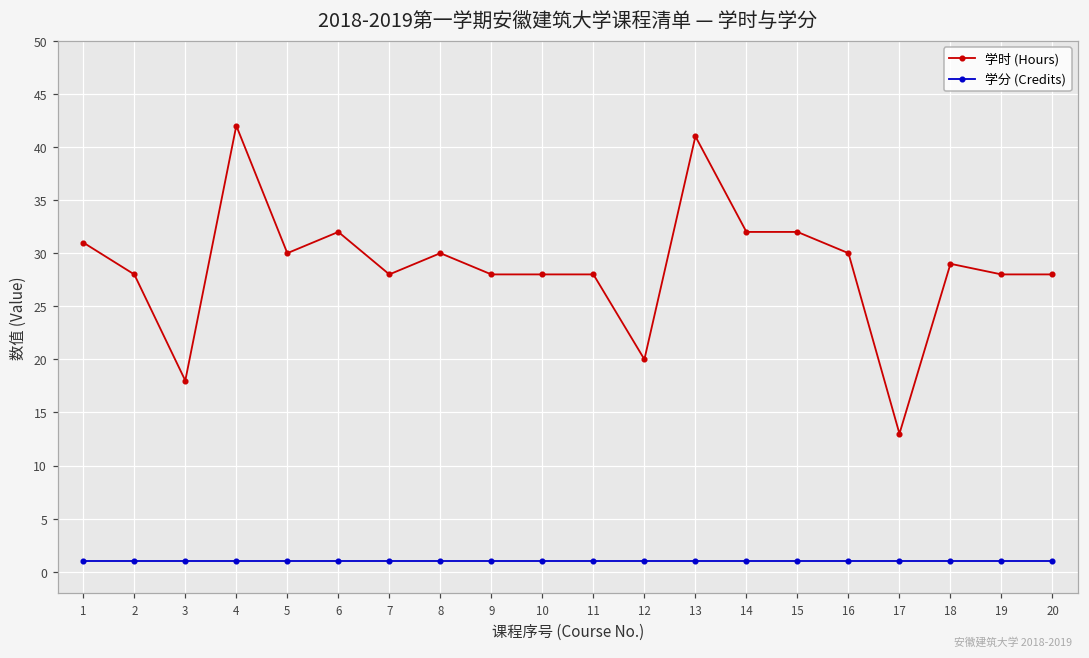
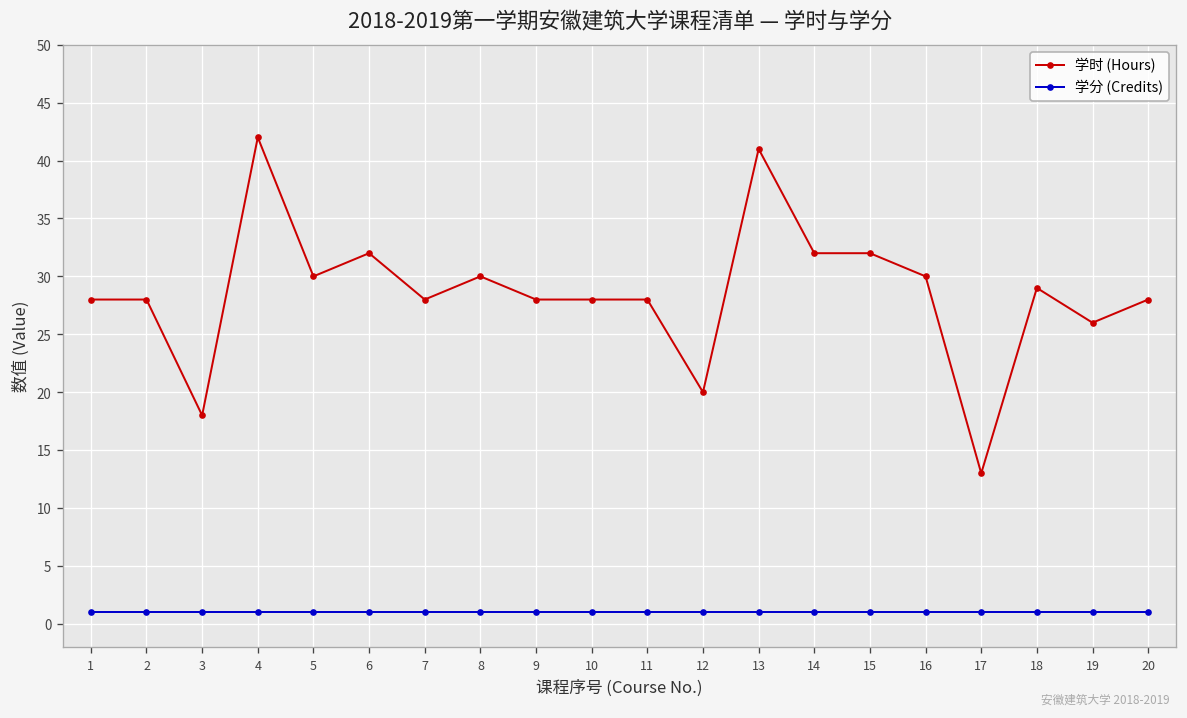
学时 (Hours), 1: 31 -> 28
学时 (Hours), 19: 28 -> 26
